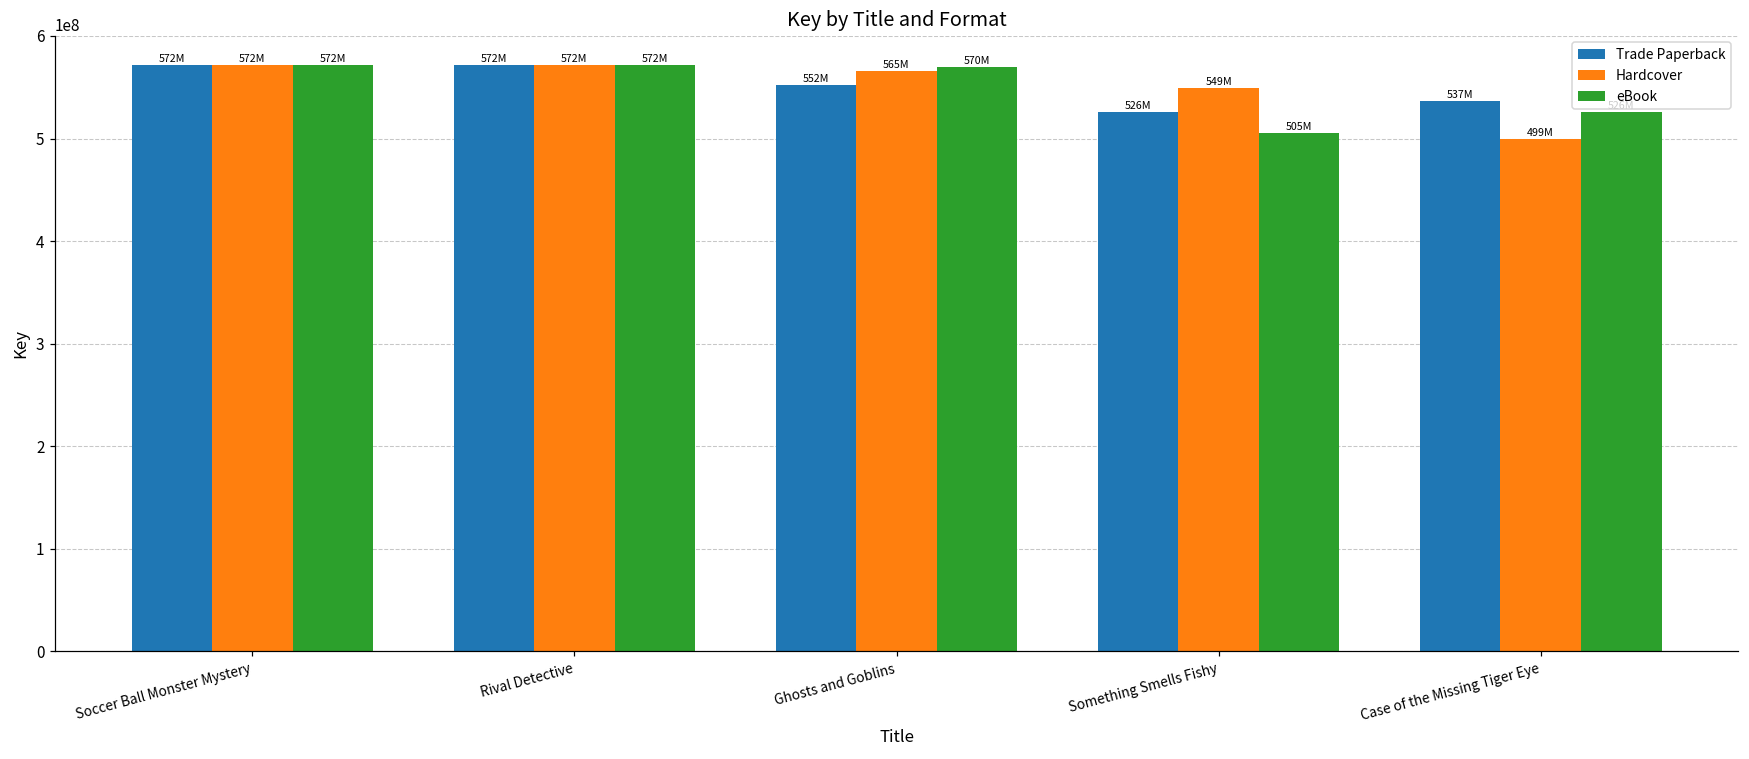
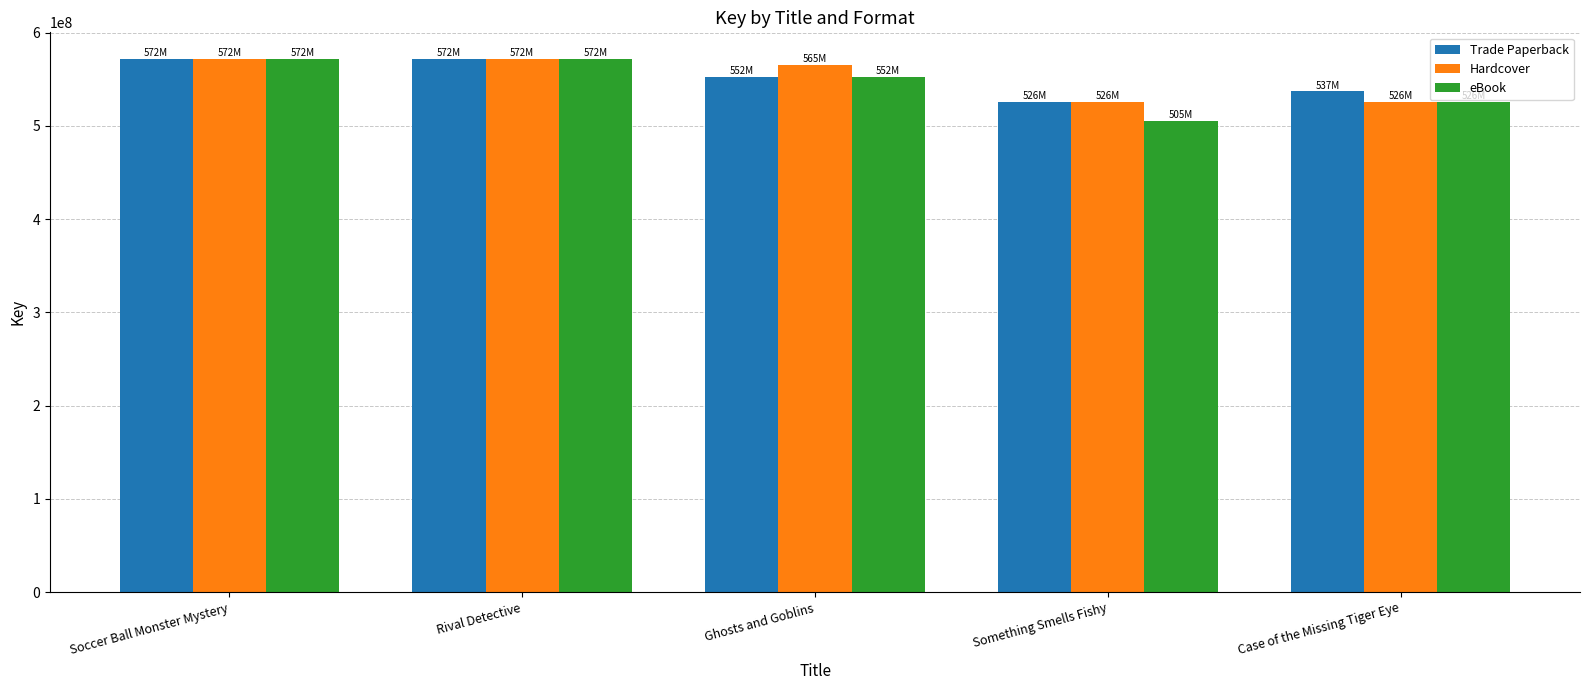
eBook, Ghosts and Goblins: 570M -> 552M
Hardcover, Something Smells Fishy: 549M -> 526M
Hardcover, Case of the Missing Tiger Eye: 499M -> 526M
